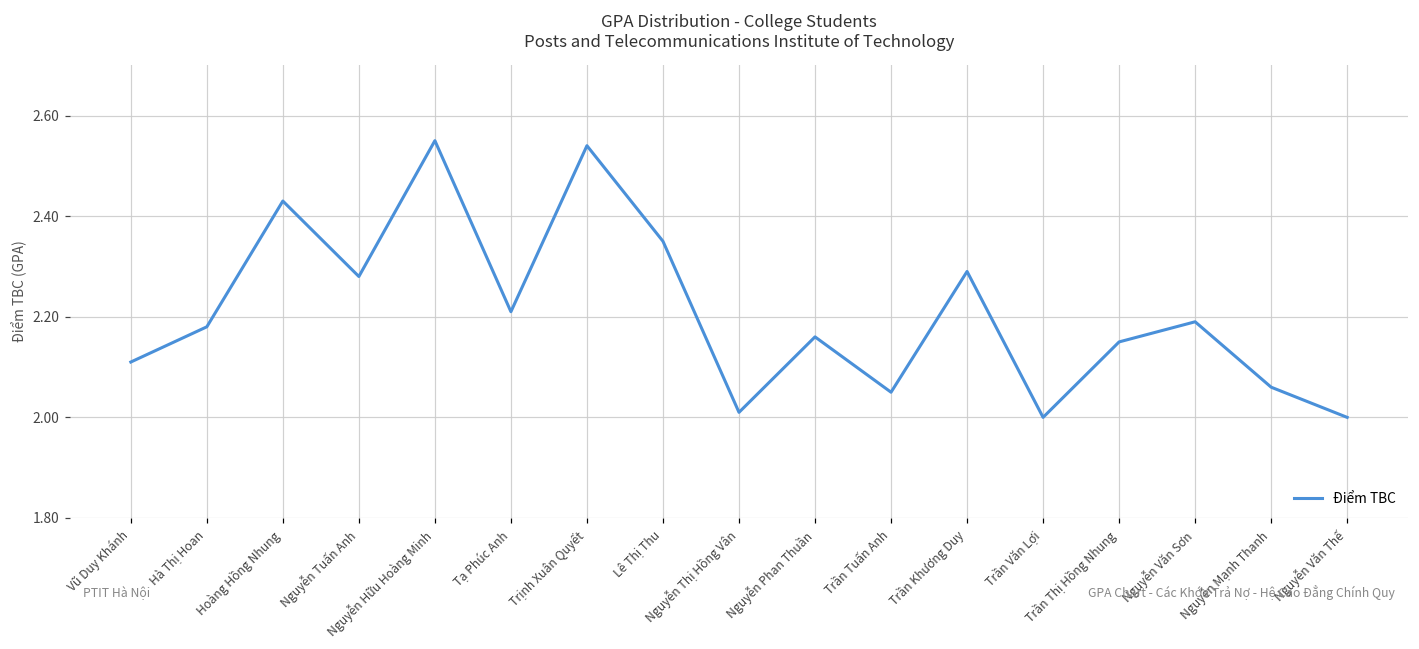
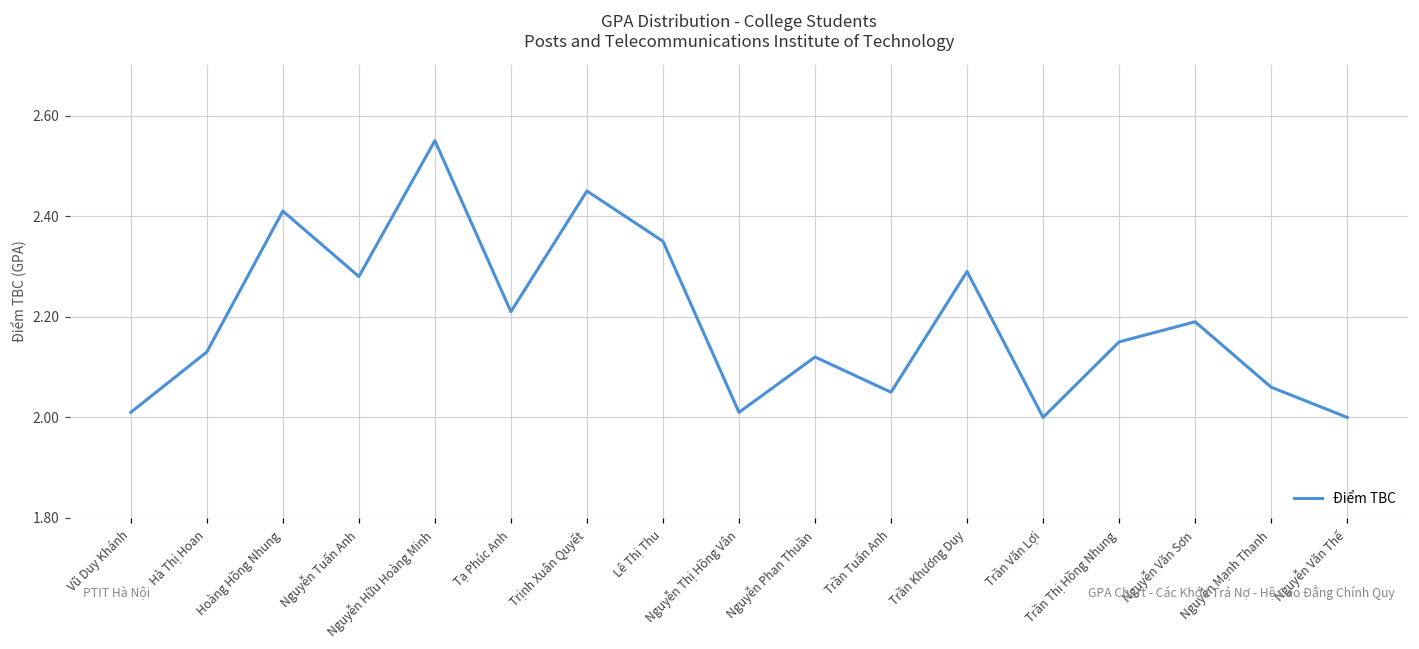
Vũ Duy Khánh: 2.11 -> 2.01
Hà Thị Hoan: 2.18 -> 2.13
Hoàng Hồng Nhung: 2.43 -> 2.41
Trịnh Xuân Quyết: 2.54 -> 2.45
Nguyễn Phan Thuần: 2.16 -> 2.12
